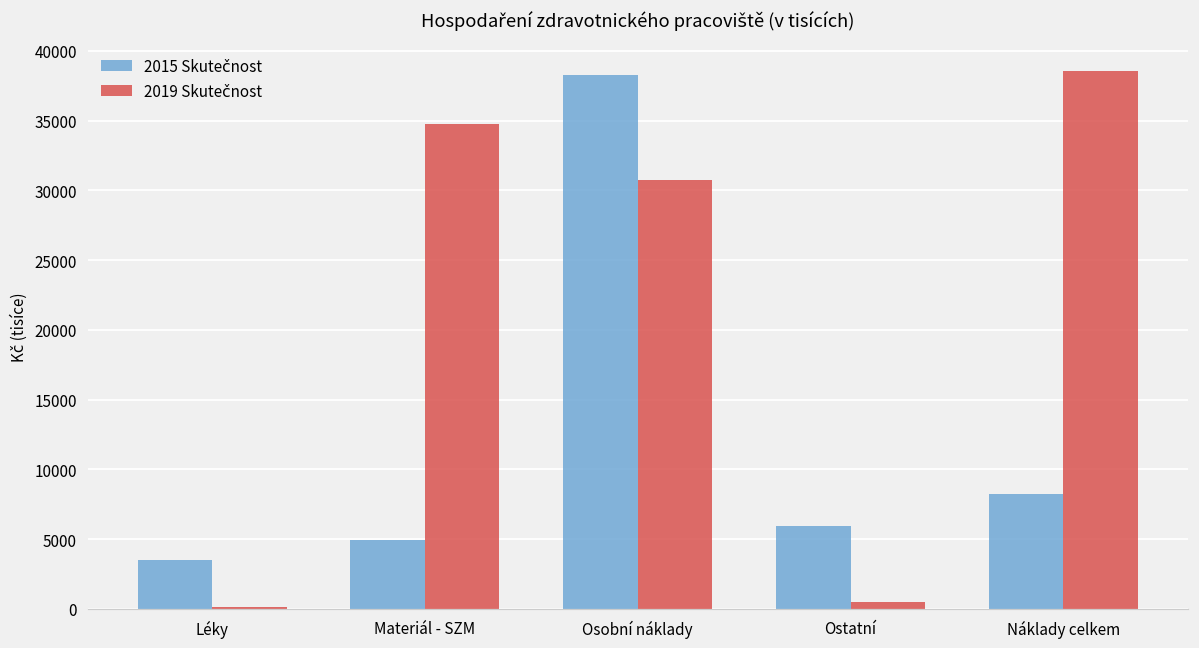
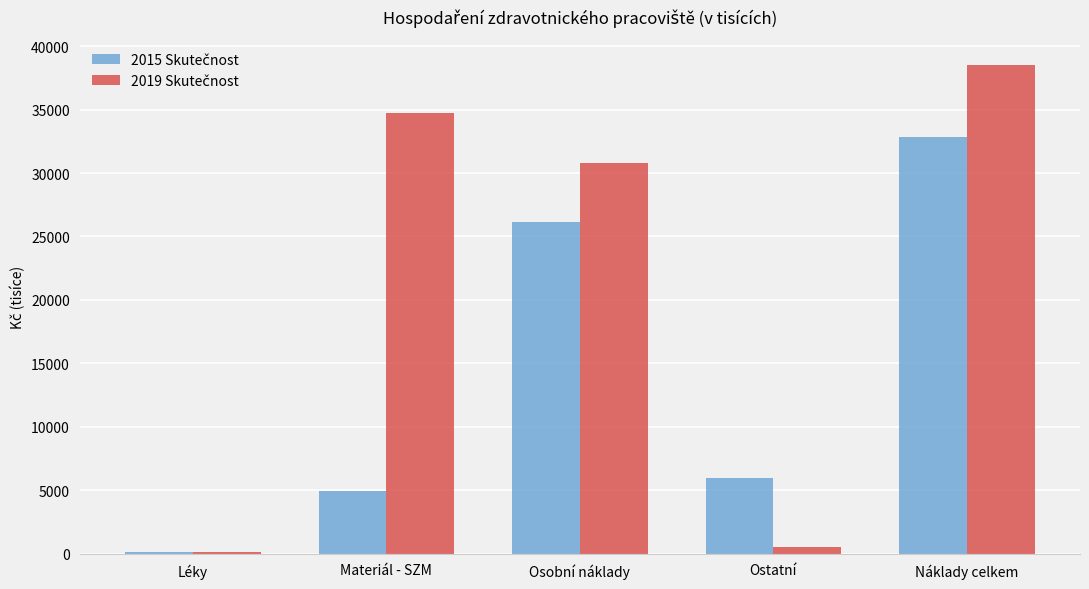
2015 Skutečnost, Léky: 3500 -> 100
2015 Skutečnost, Osobní náklady: 38200 -> 26100
2015 Skutečnost, Náklady celkem: 8300 -> 32900
